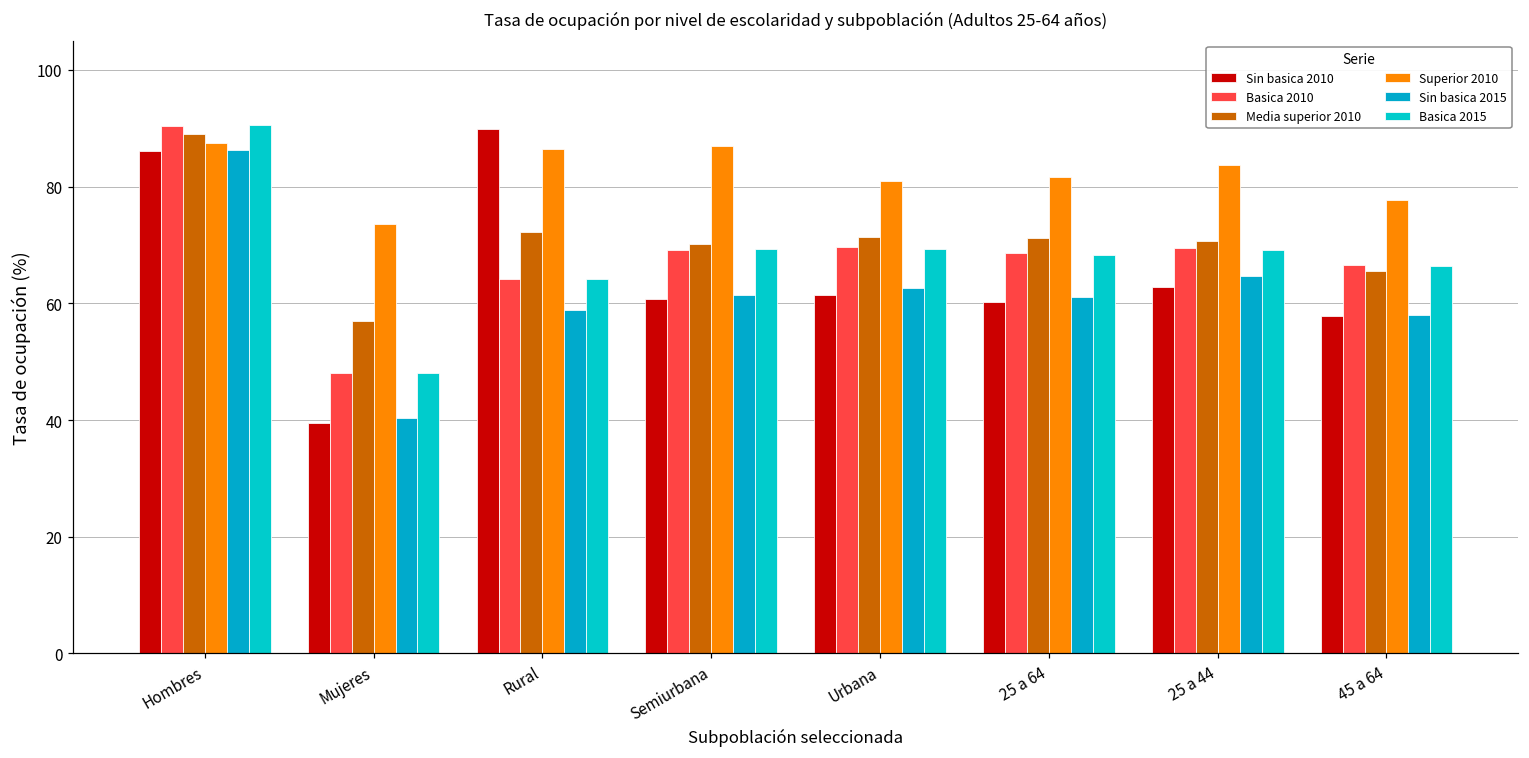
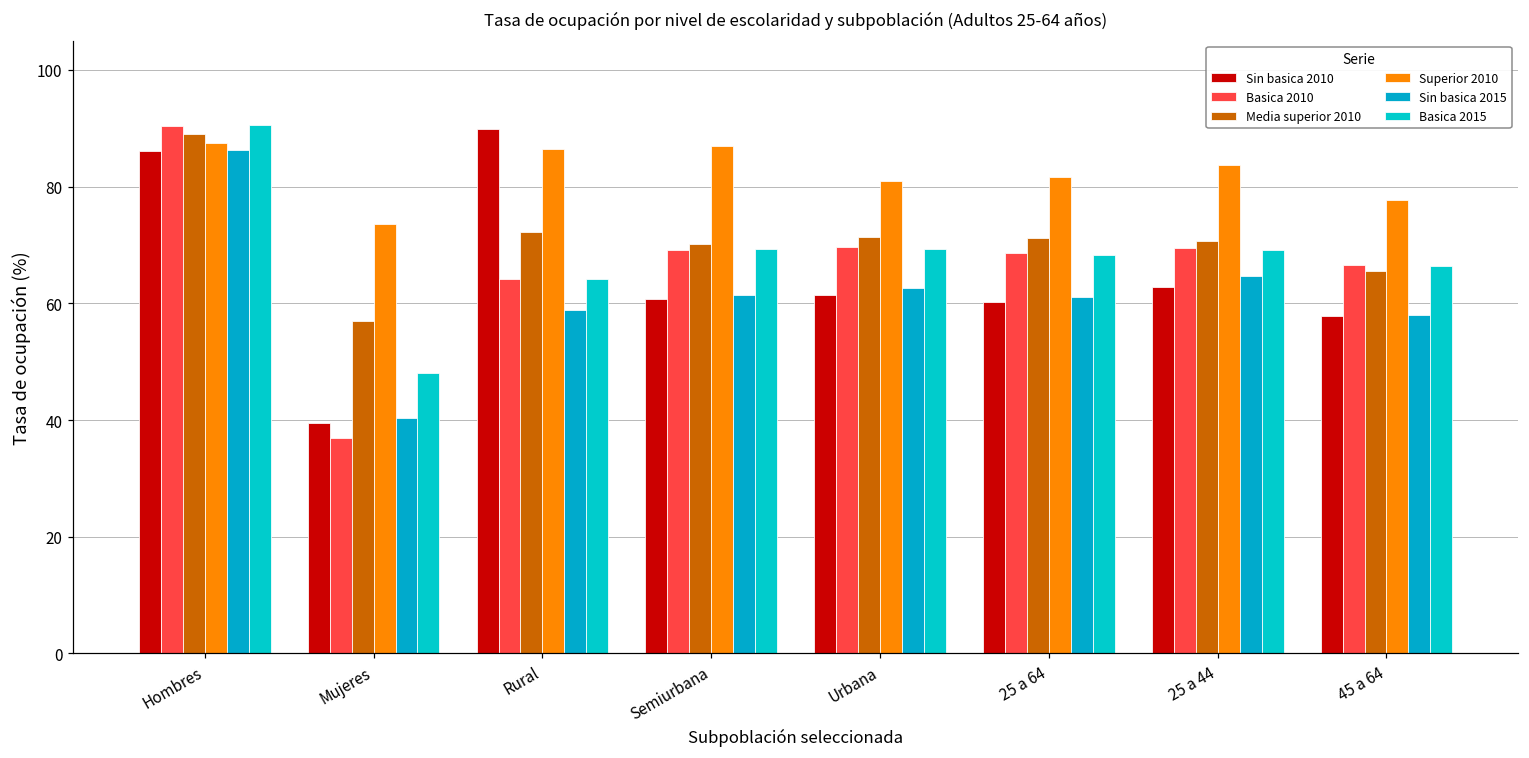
Basica 2010, Mujeres: 48 -> 37
